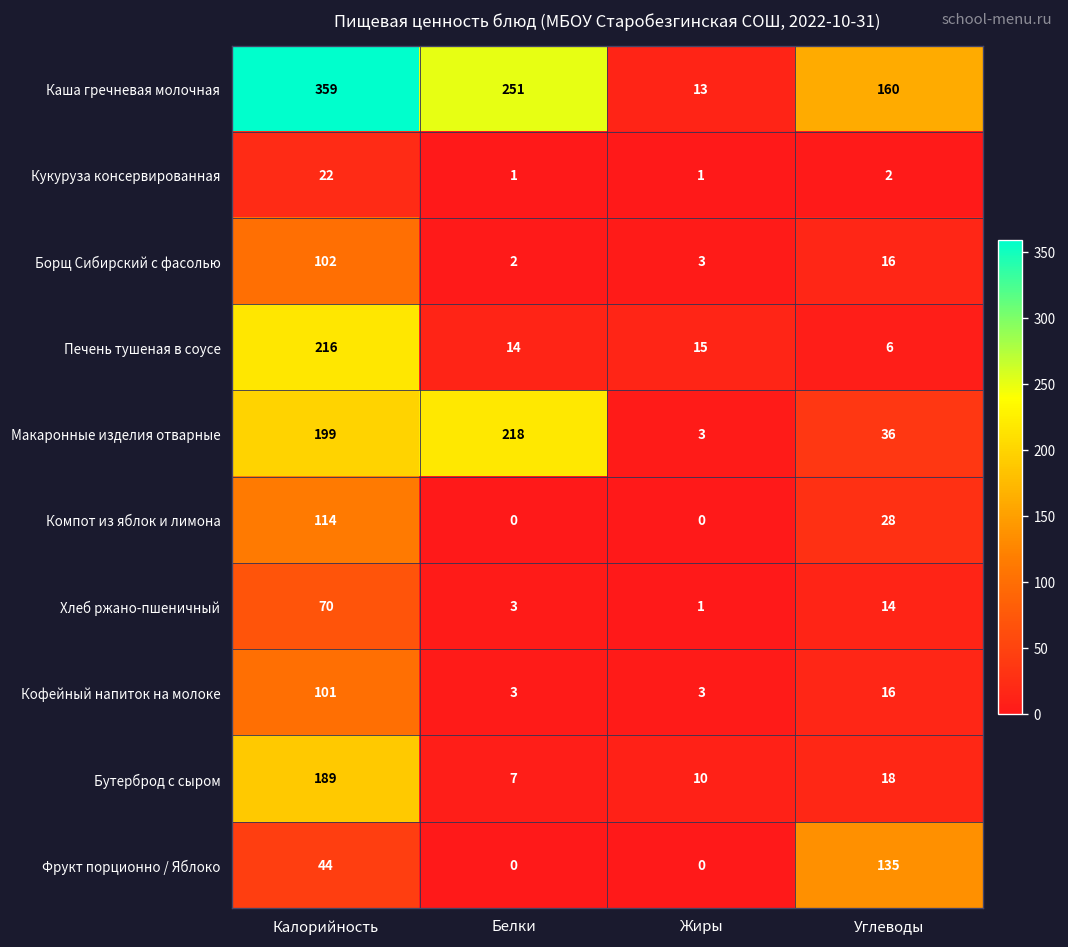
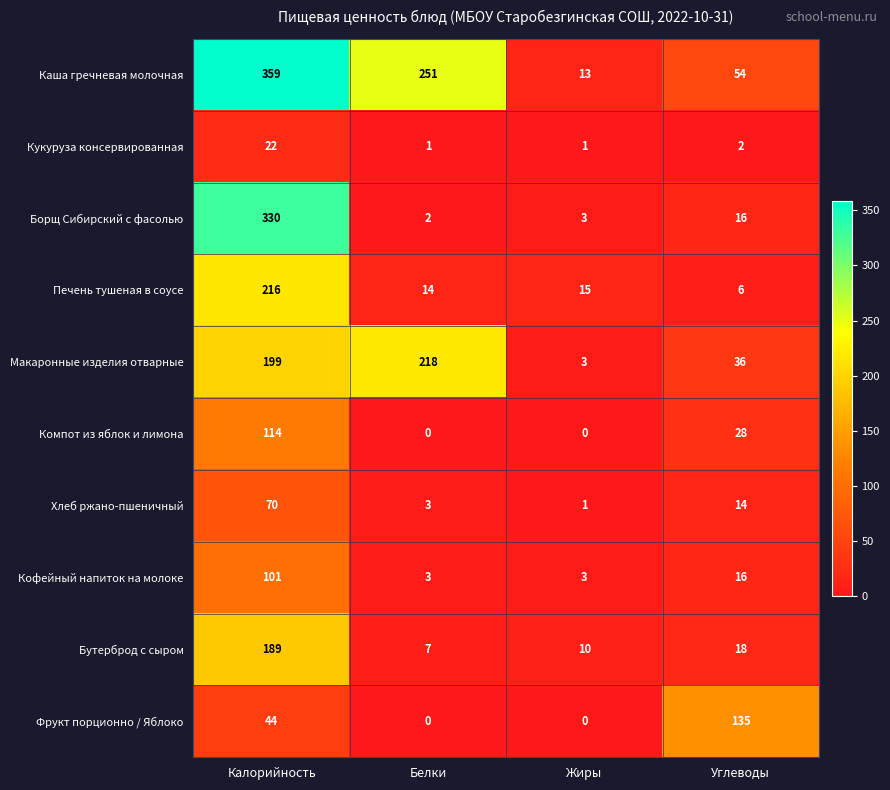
Каша гречневая молочная, Углеводы: 160 -> 54
Борщ Сибирский с фасолью, Калорийность: 102 -> 330
